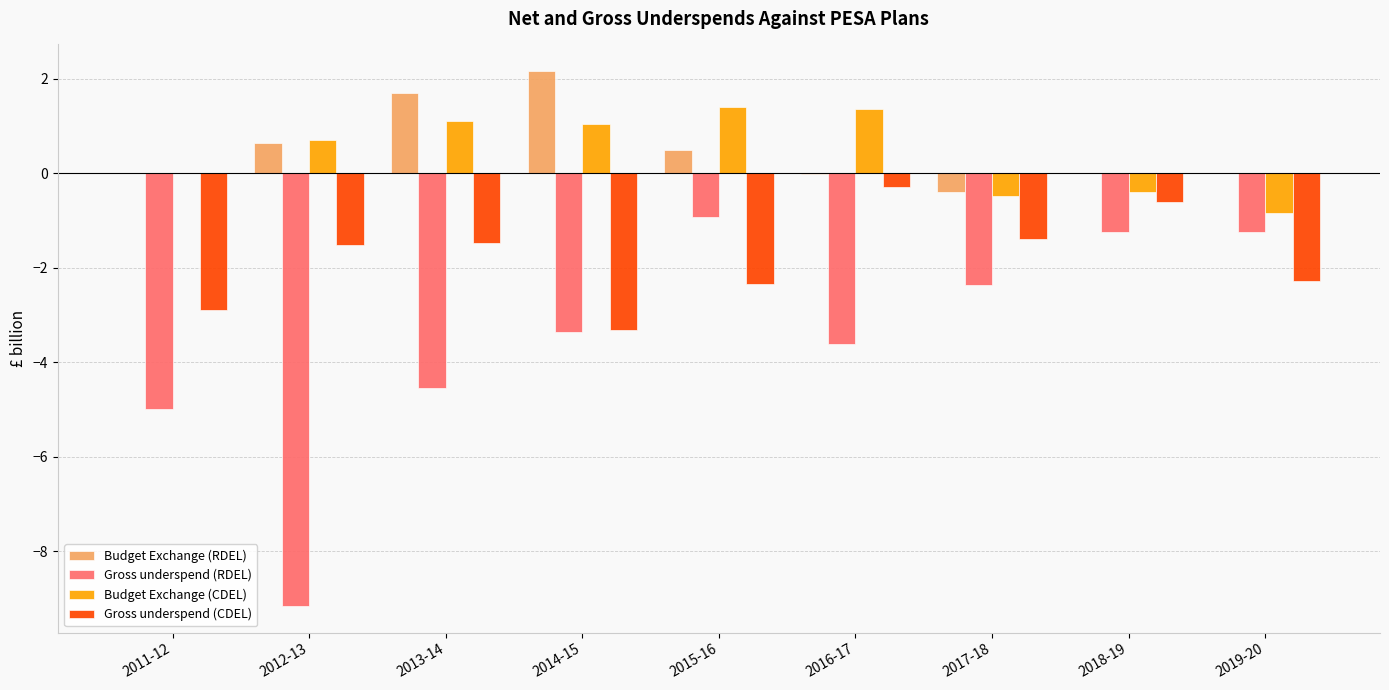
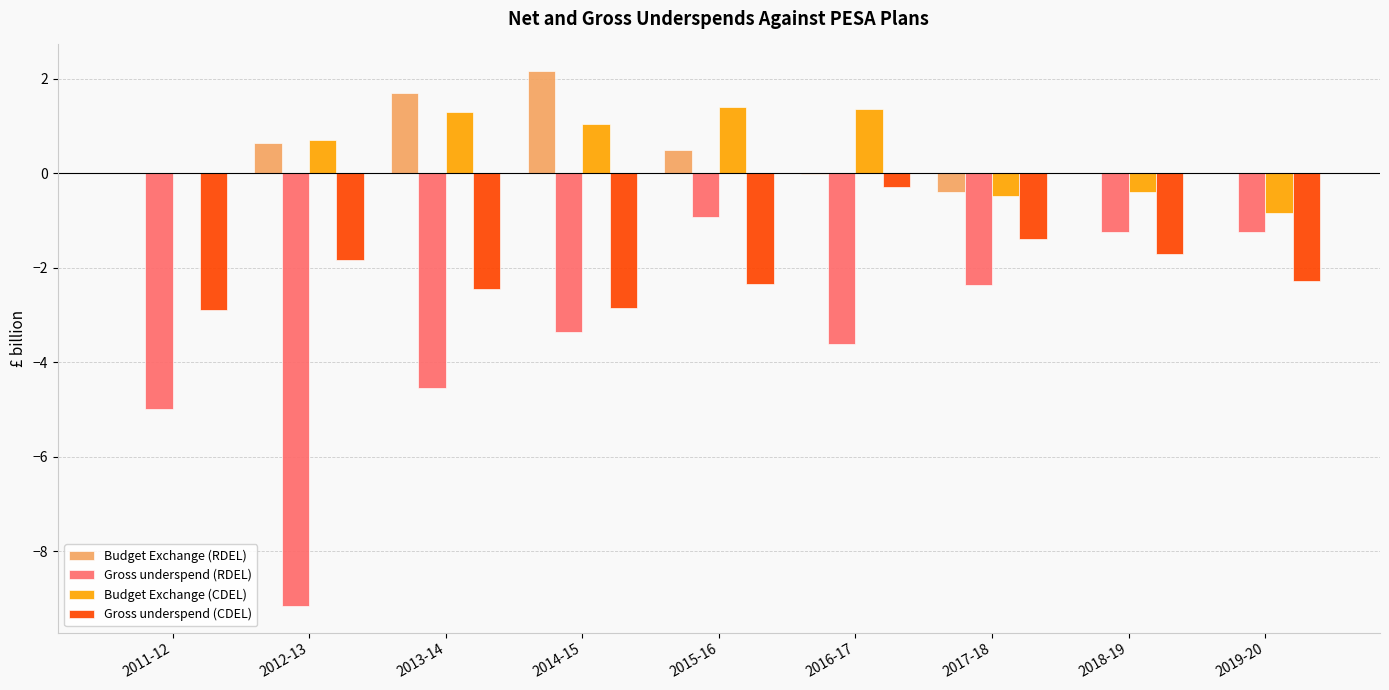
Gross underspend (CDEL), 2012-13: -1.5 -> -1.8
Budget Exchange (CDEL), 2013-14: 1.1 -> 1.3
Gross underspend (CDEL), 2013-14: -1.5 -> -2.5
Gross underspend (CDEL), 2014-15: -3.3 -> -2.9
Gross underspend (CDEL), 2018-19: -0.6 -> -1.7
